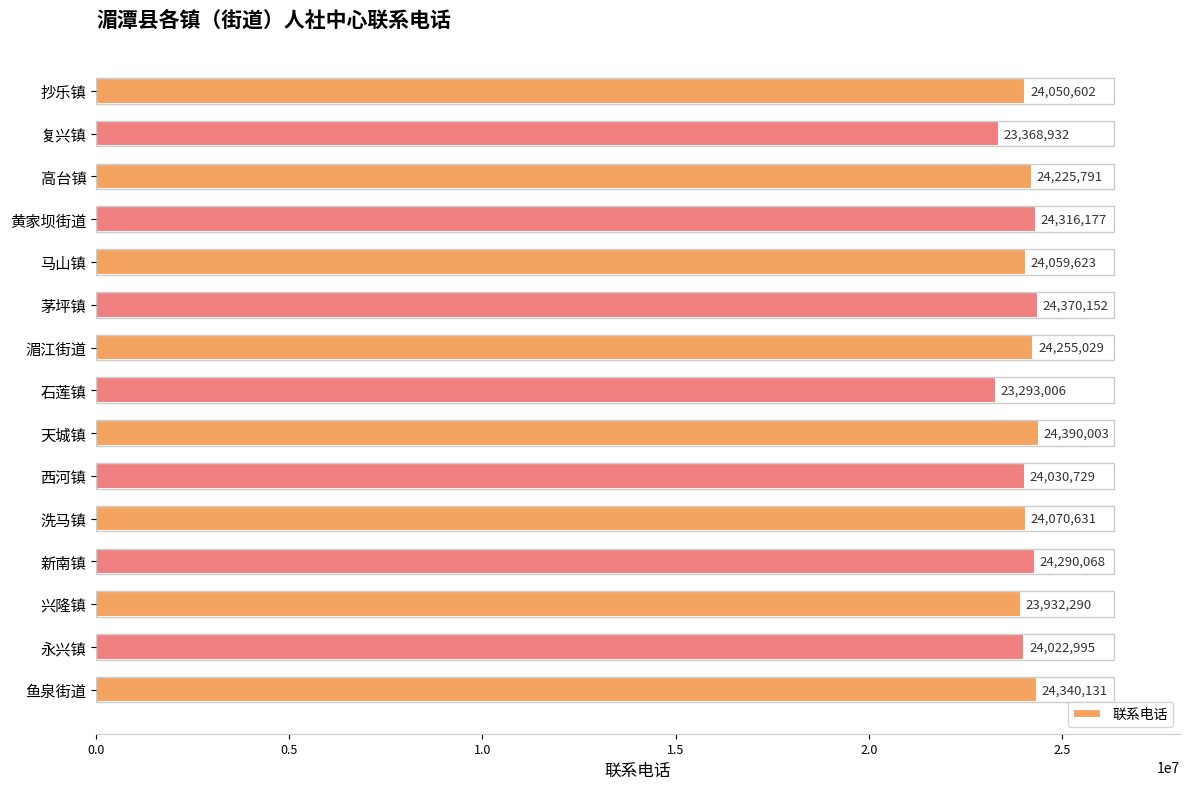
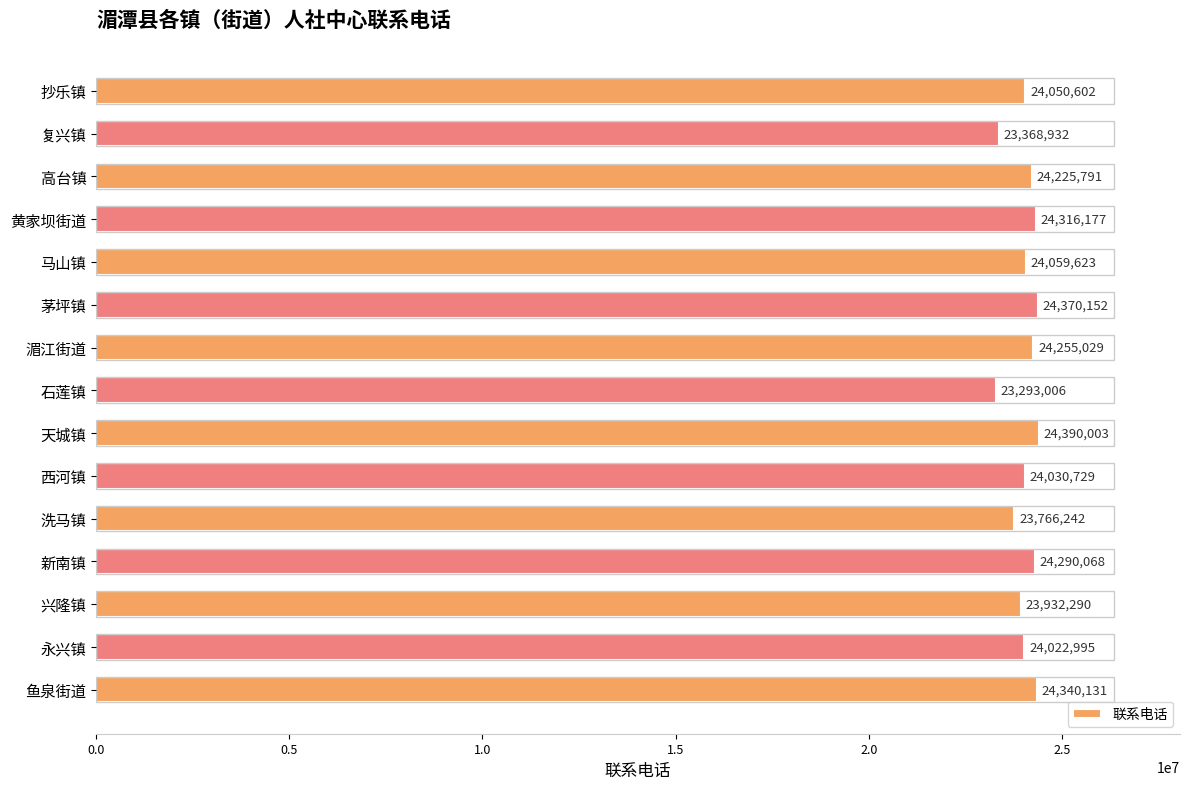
洗马镇: 24,070,631 -> 23,766,242
